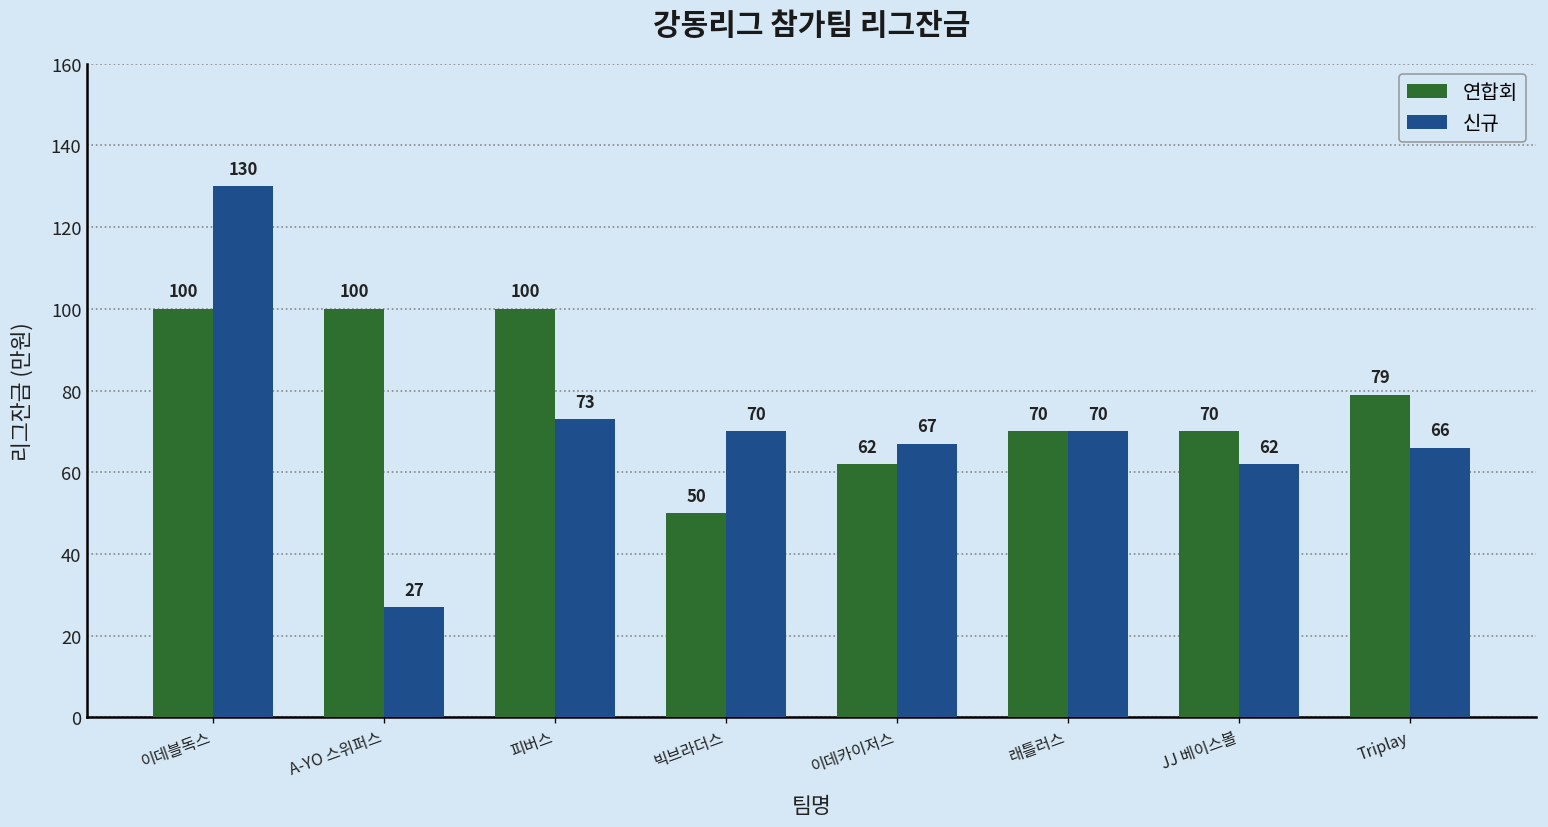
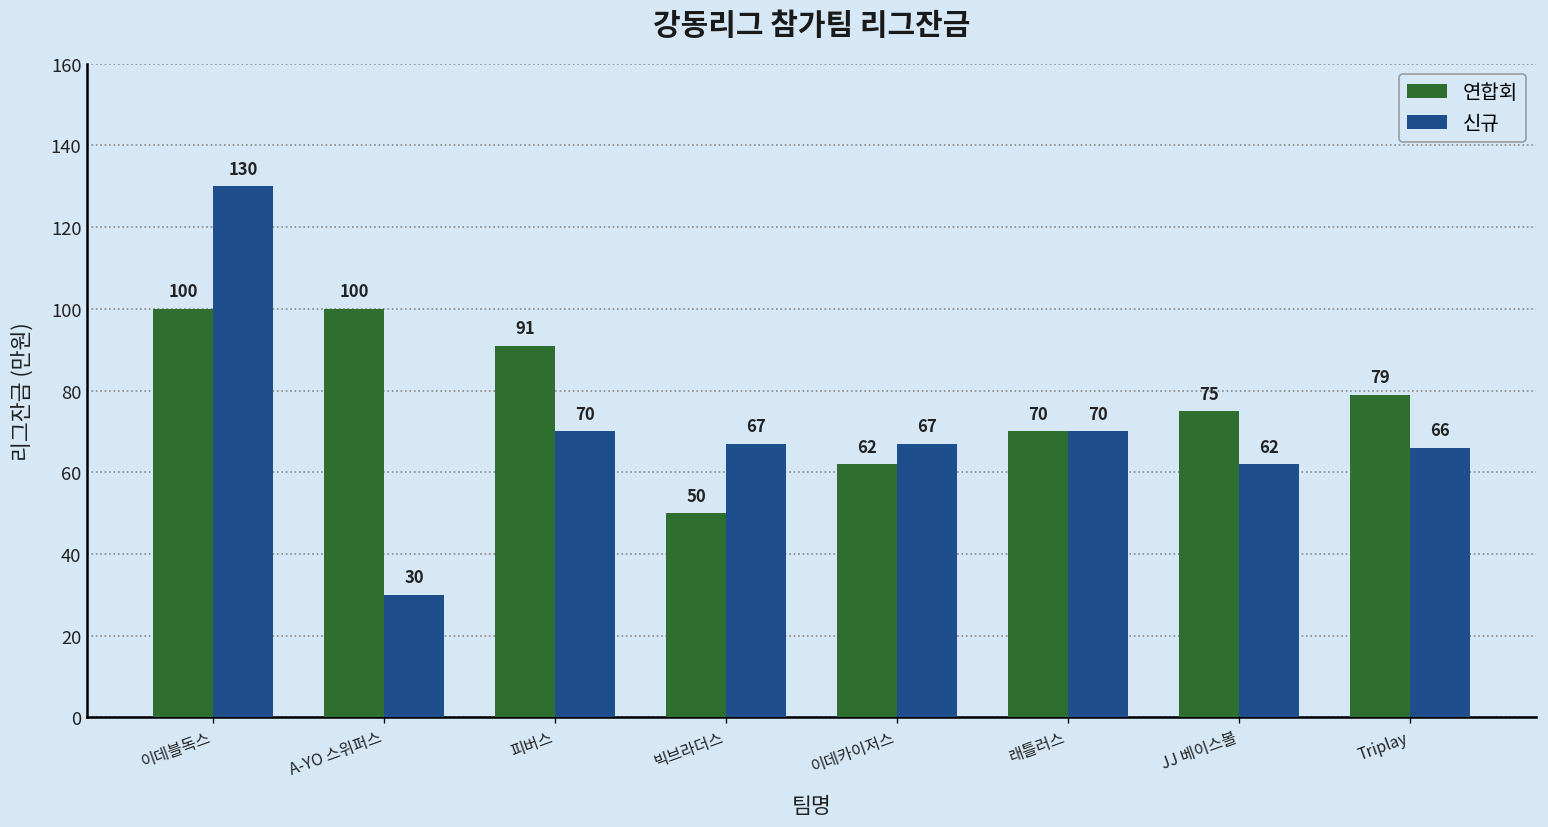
신규, A-YO 스위퍼스: 27 -> 30
연합회, 피버스: 100 -> 91
신규, 피버스: 73 -> 70
신규, 빅브라더스: 70 -> 67
연합회, JJ 베이스볼: 70 -> 75
